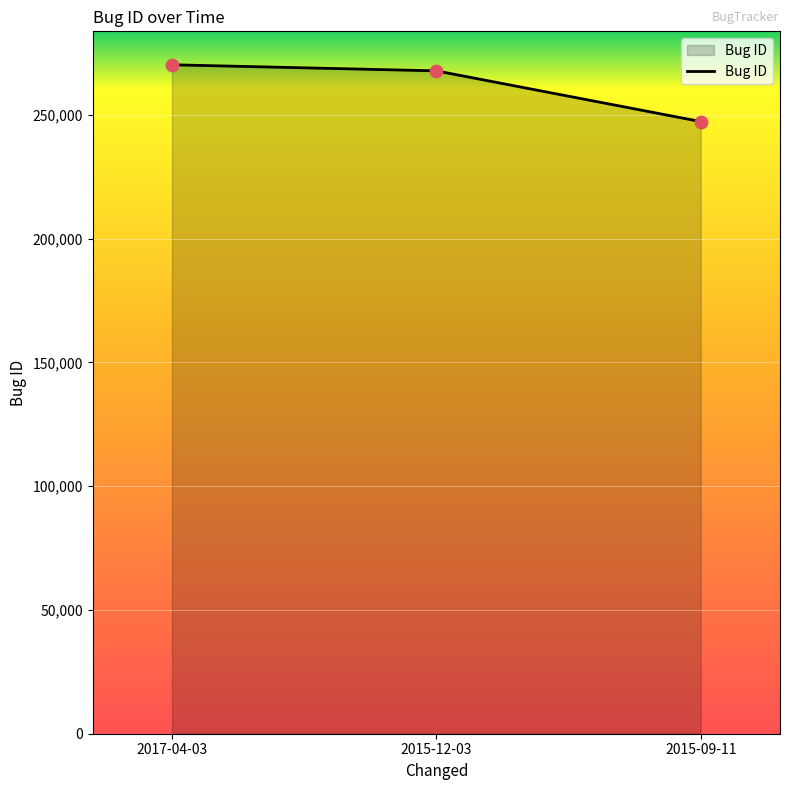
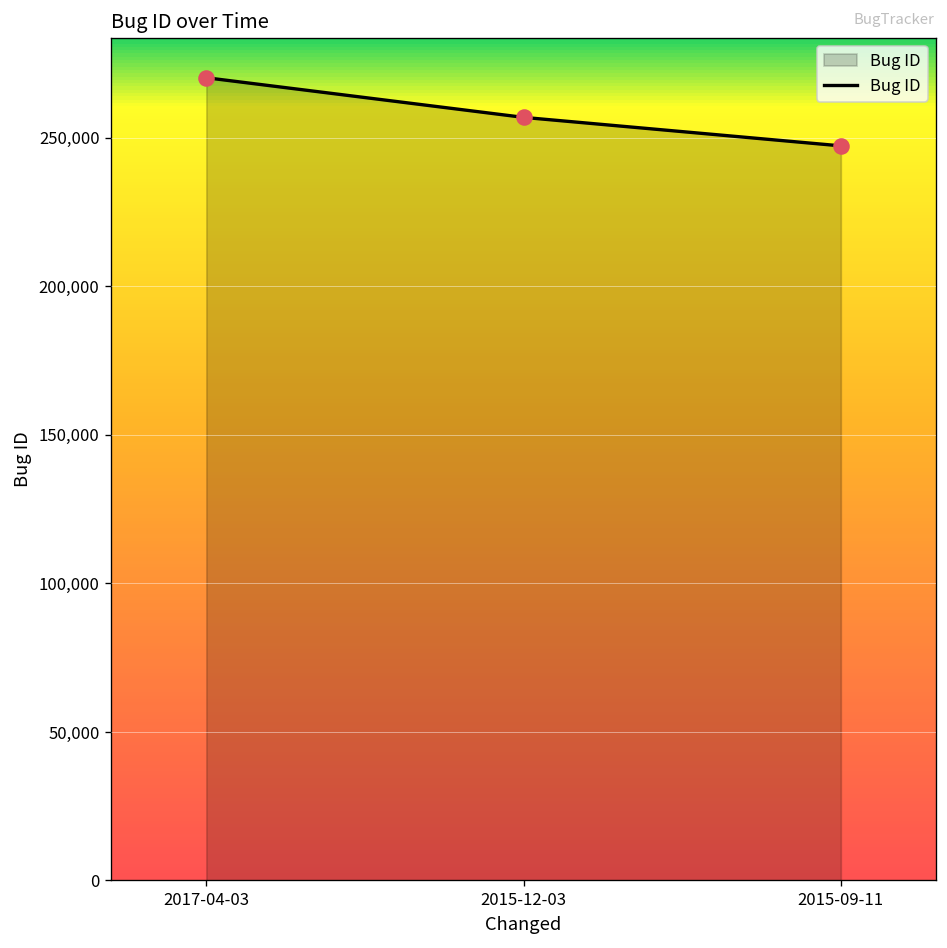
2015-12-03: 268,000 -> 257,000
